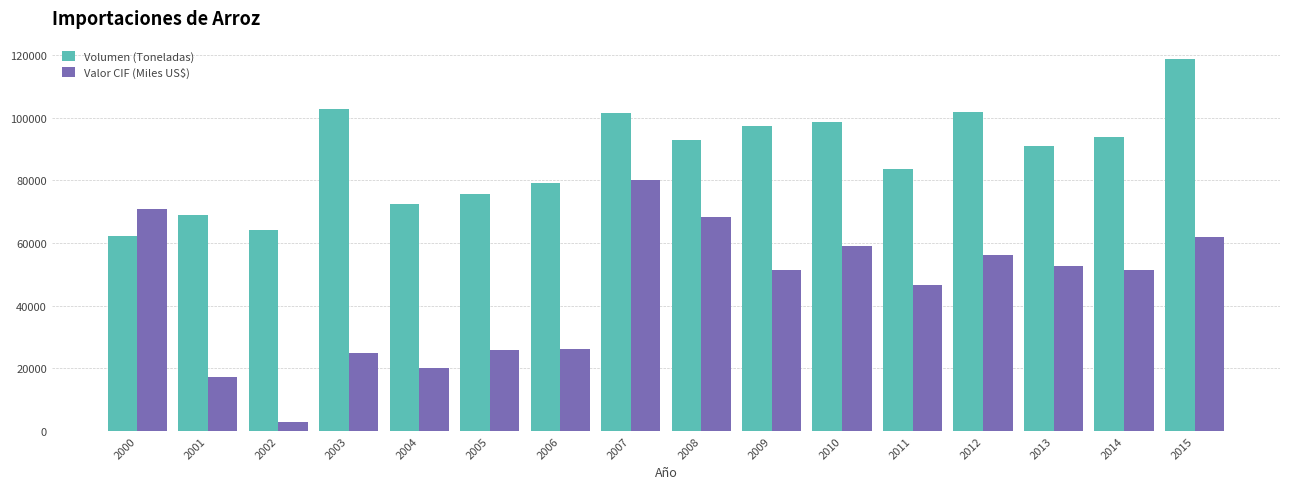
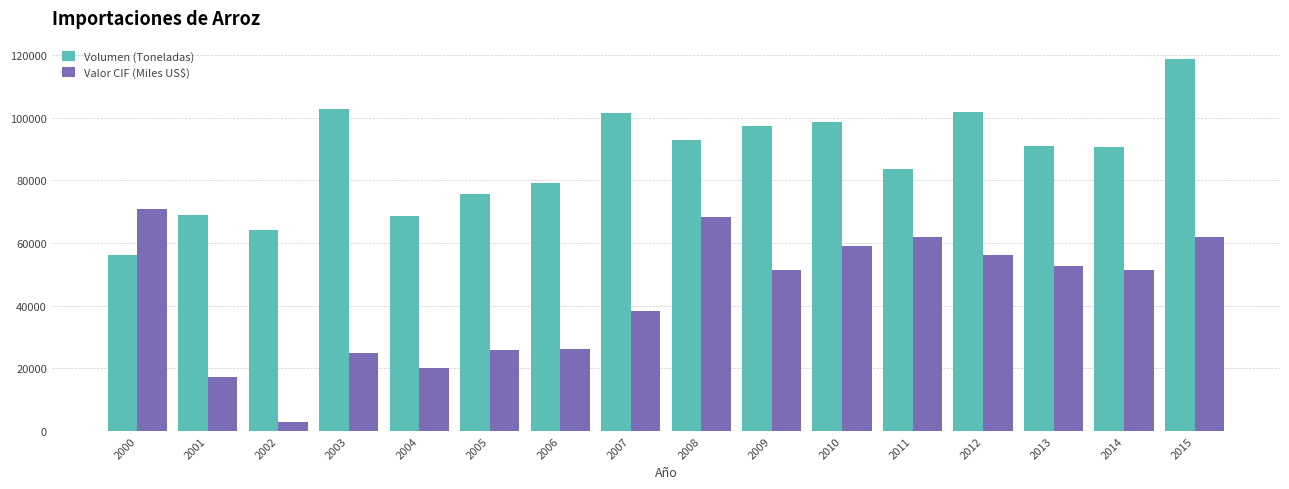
Volumen (Toneladas), 2000: 62000 -> 56000
Volumen (Toneladas), 2004: 72000 -> 69000
Valor CIF (Miles US$), 2007: 80000 -> 38000
Valor CIF (Miles US$), 2011: 47000 -> 62000
Volumen (Toneladas), 2014: 94000 -> 91000
